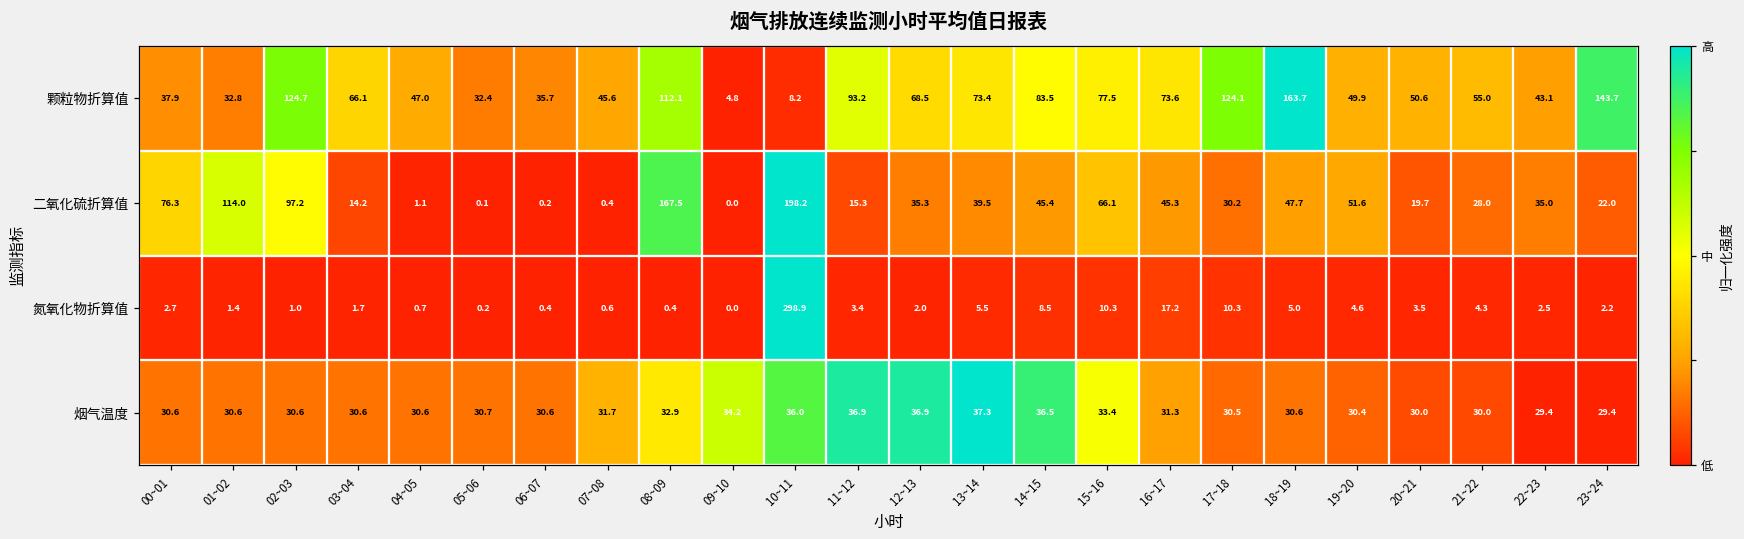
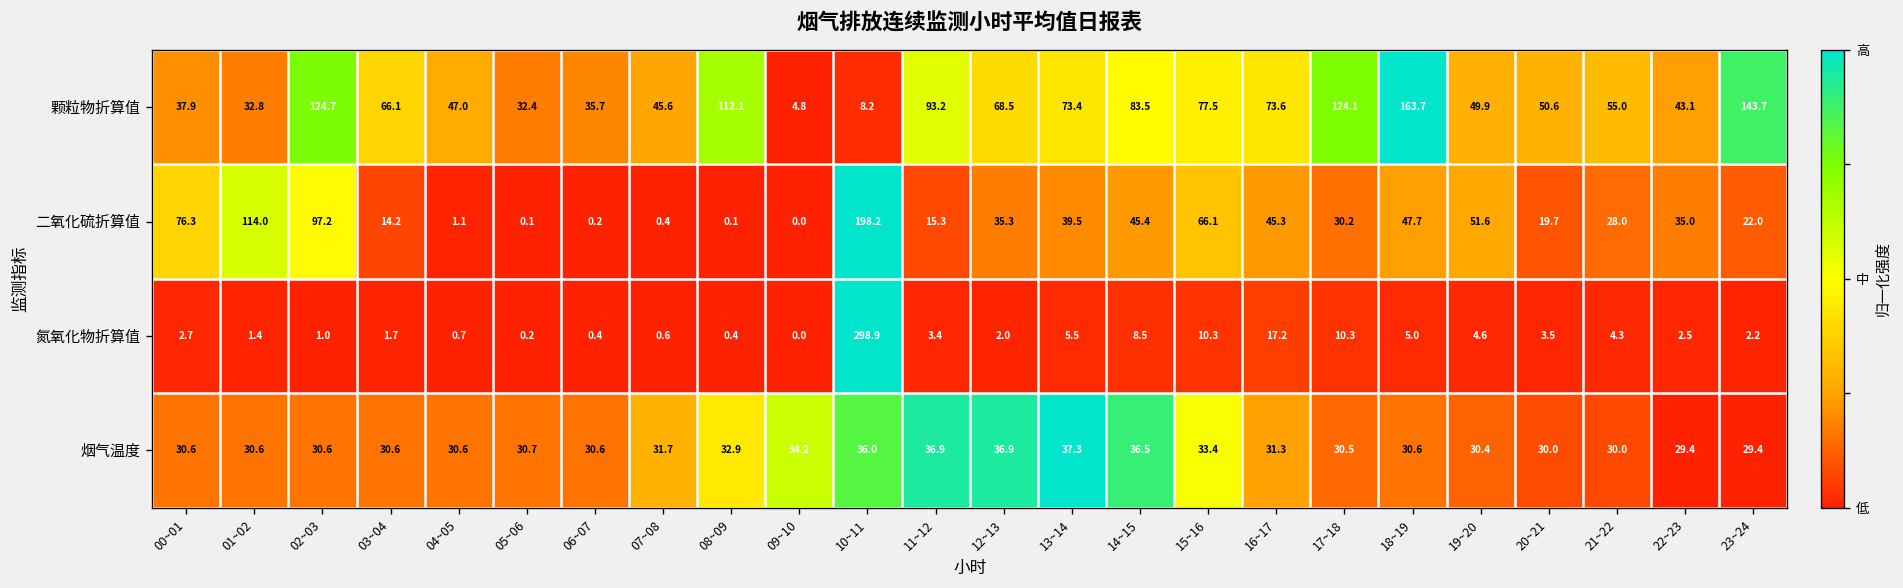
二氧化硫折算值, 08~09: 167.5 -> 0.1
